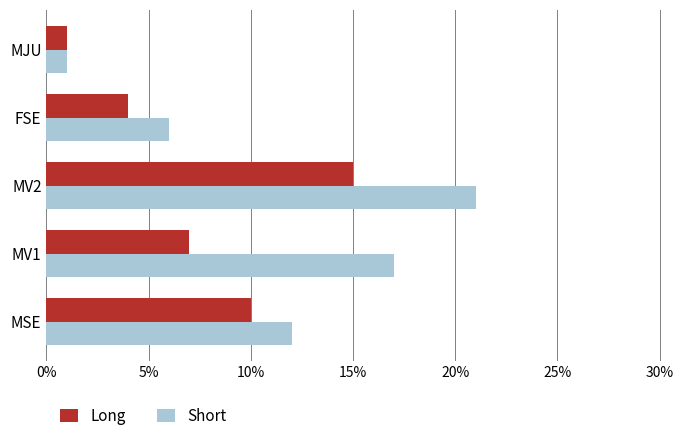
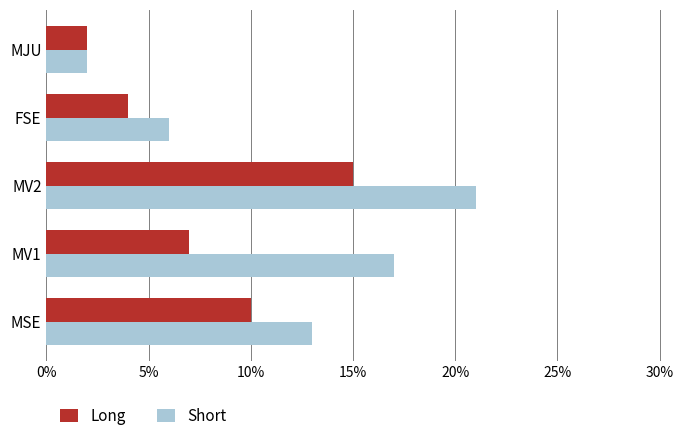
Long, MJU: 1% -> 2%
Short, MJU: 1% -> 2%
Short, MSE: 12% -> 13%
